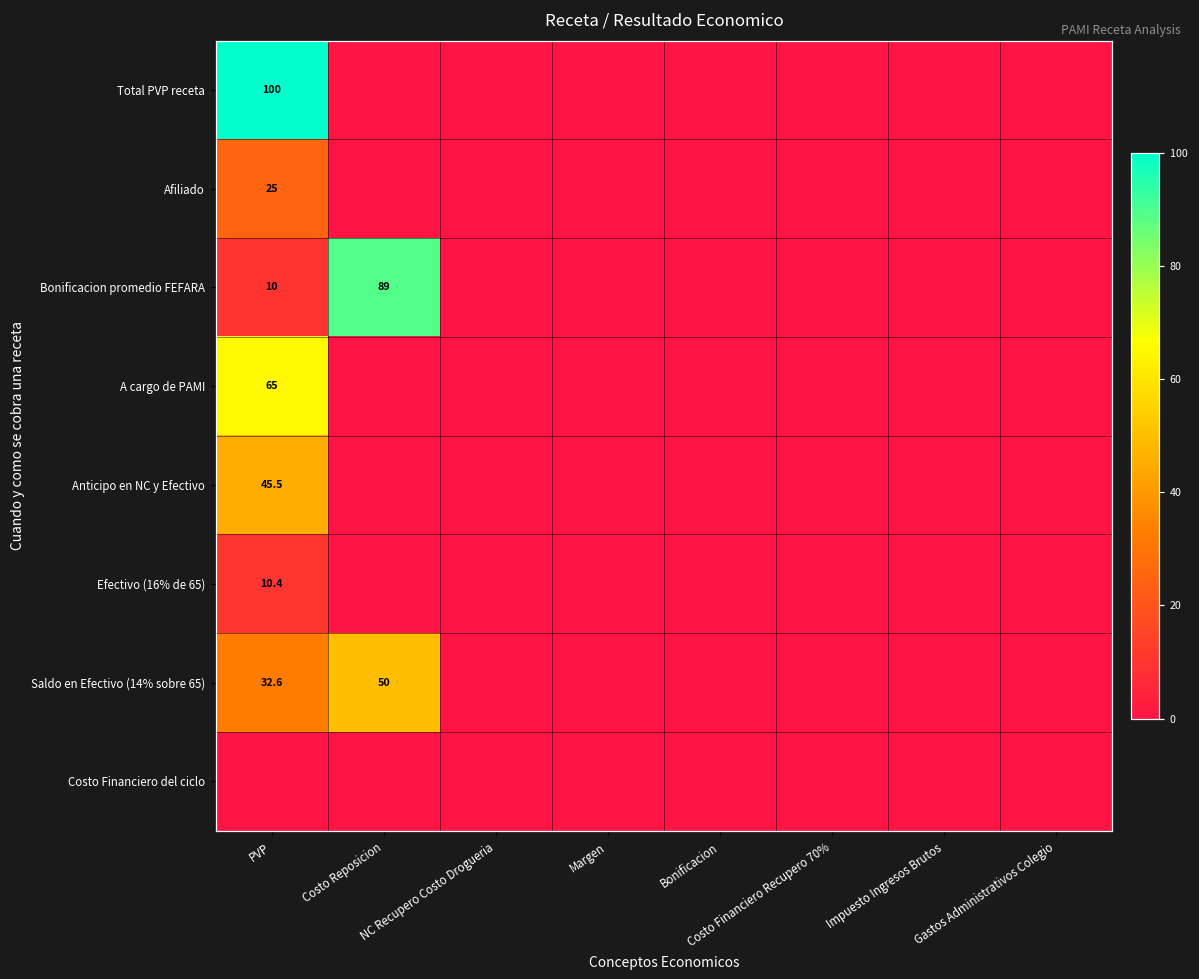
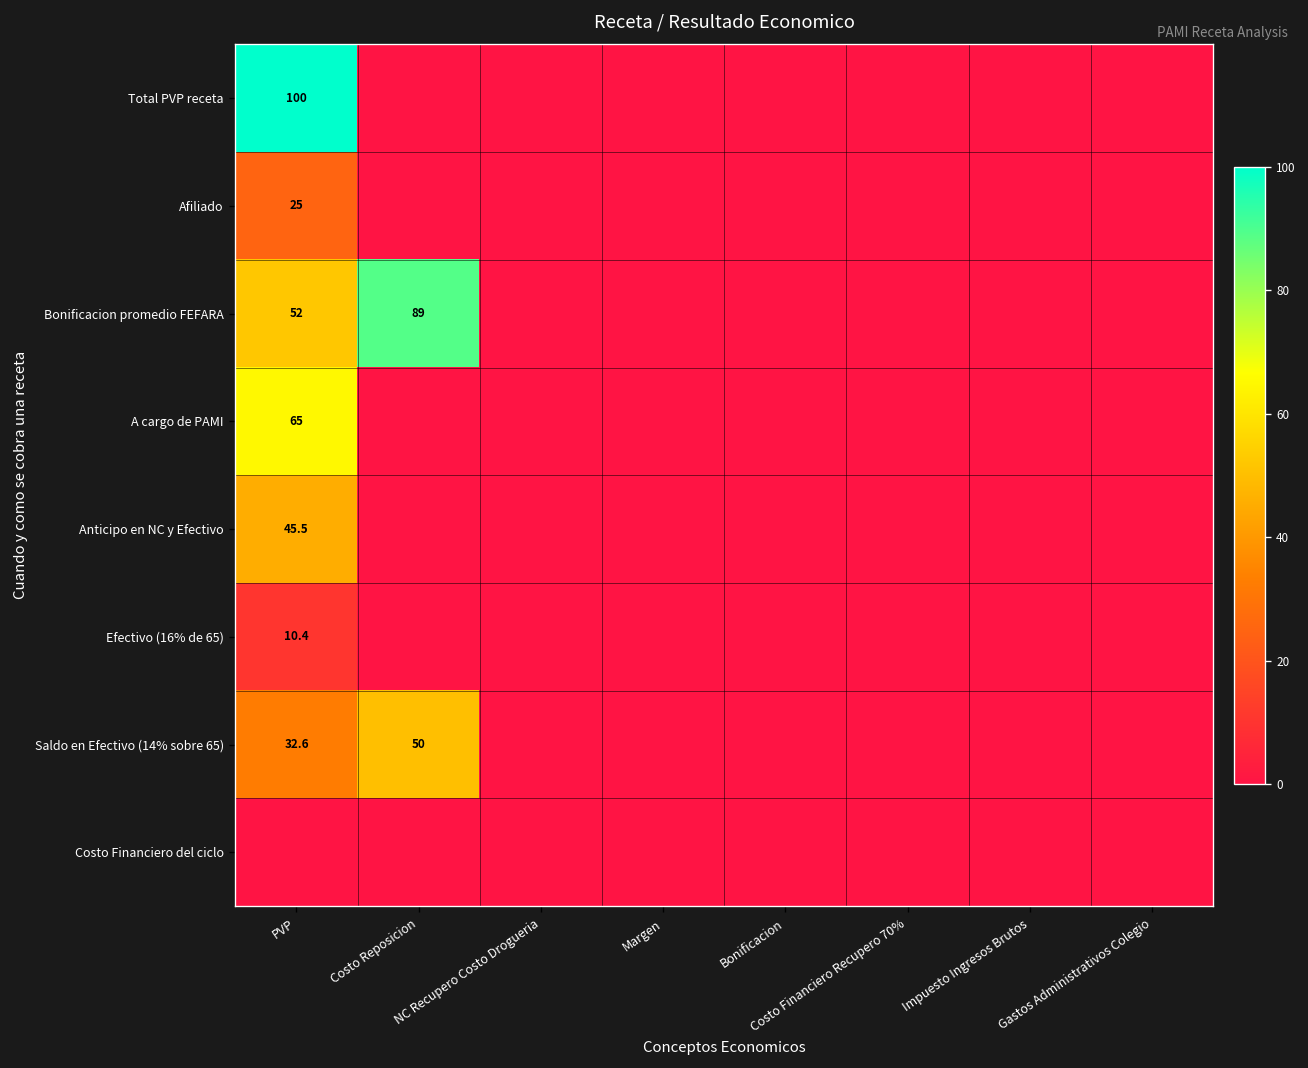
Bonificacion promedio FEFARA, PVP: 10 -> 52
